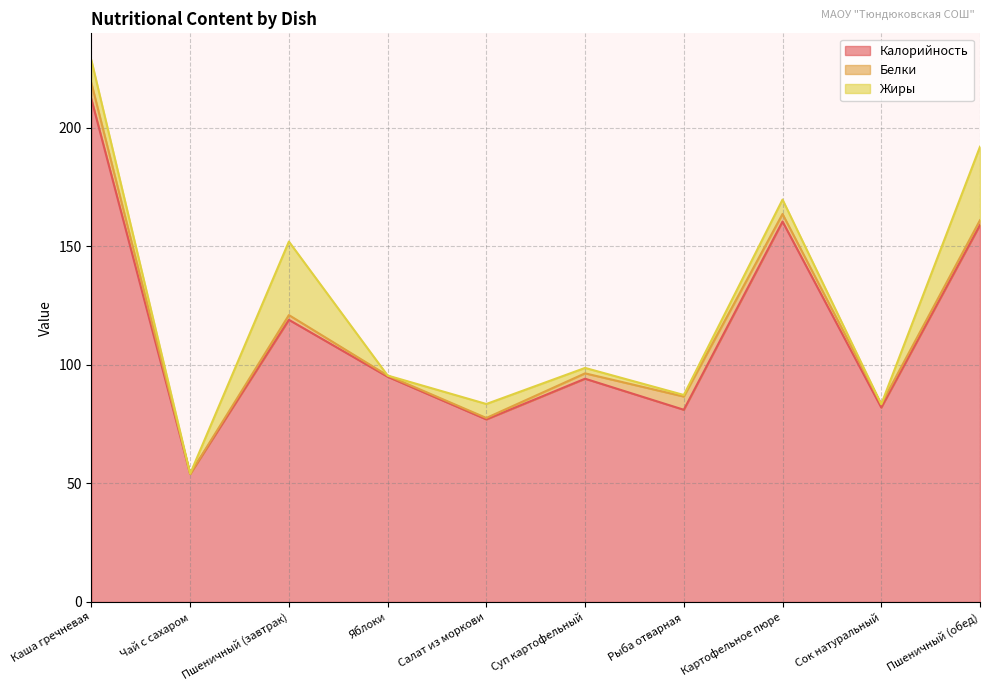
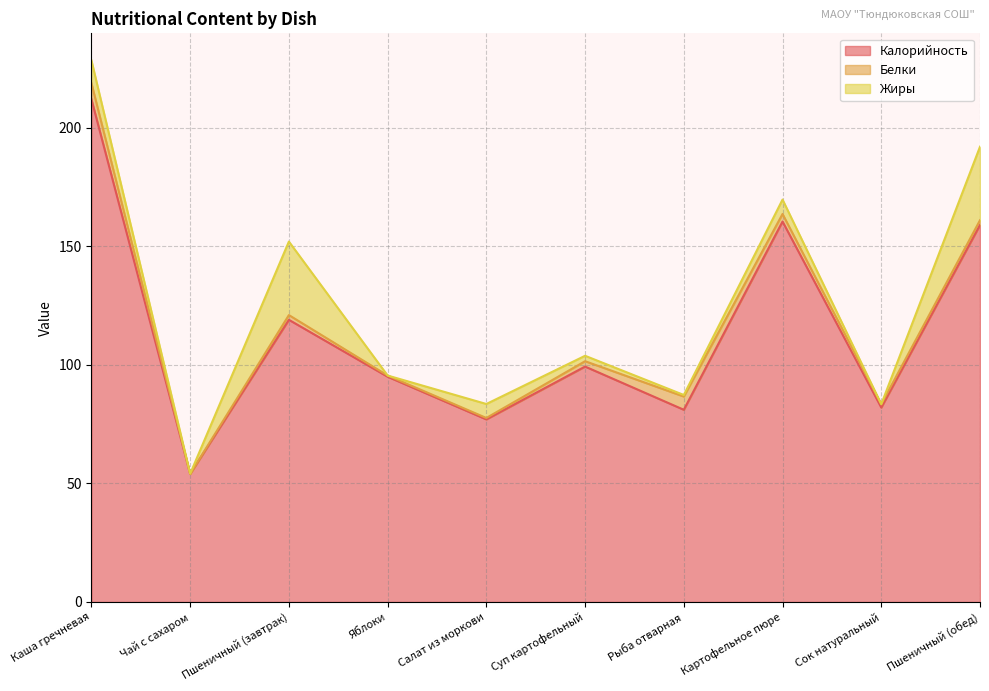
Калорийность, Суп картофельный: 94 -> 99
